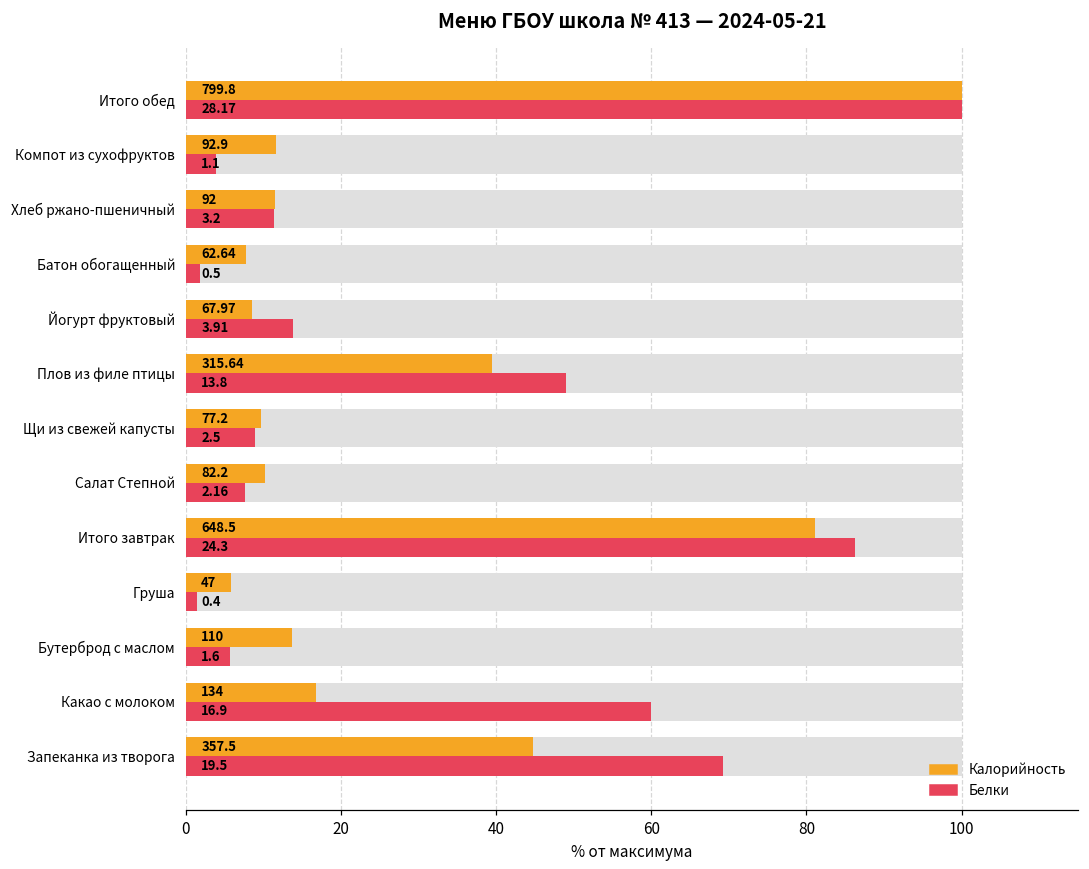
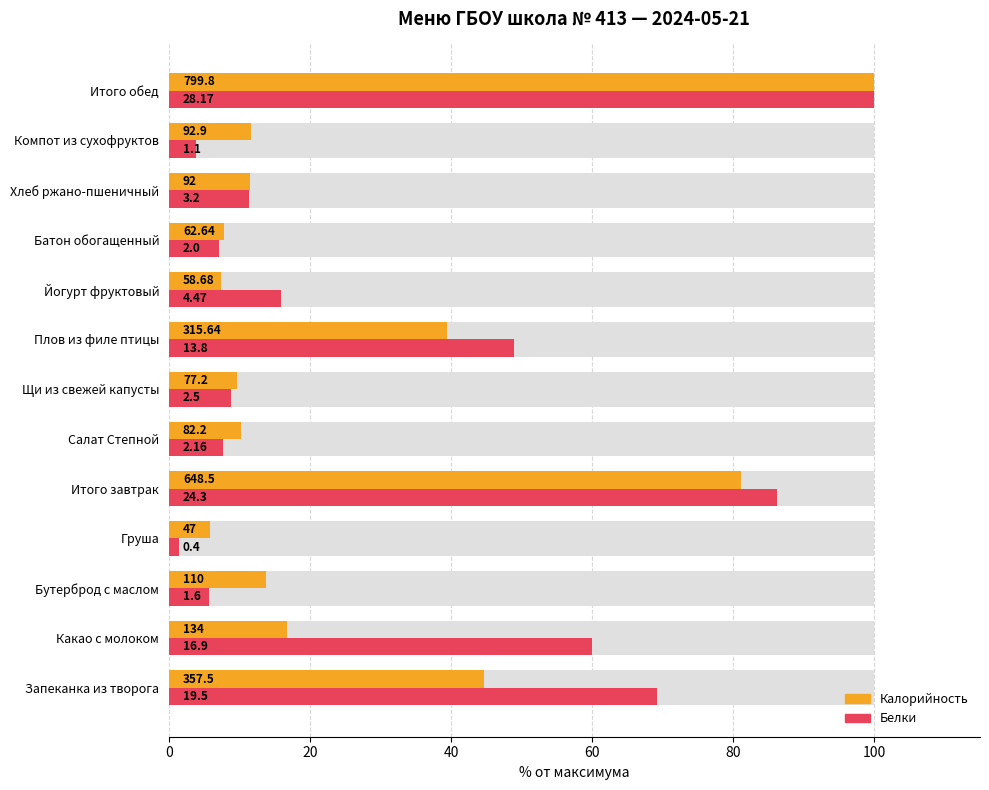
Белки, Батон обогащенный: 0.5 -> 2.0
Калорийность, Йогурт фруктовый: 67.97 -> 58.68
Белки, Йогурт фруктовый: 3.91 -> 4.47
